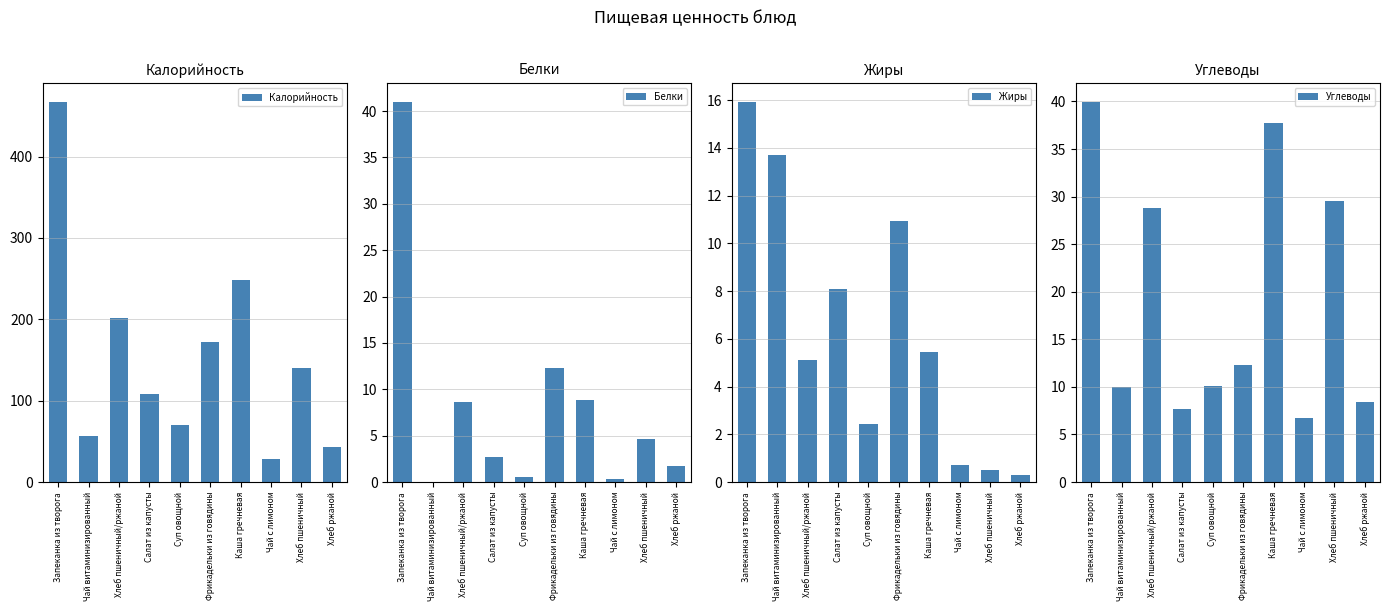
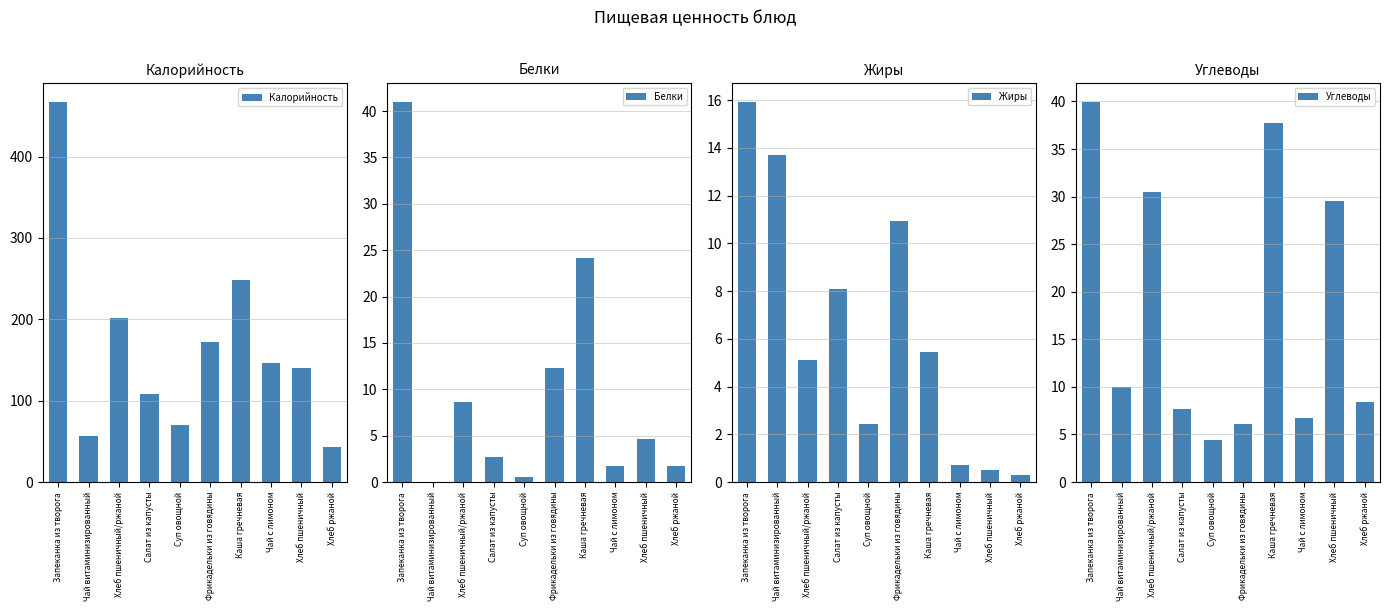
Калорийность, Чай с лимоном: 30 -> 150
Белки, Каша гречневая: 9 -> 24
Белки, Чай с лимоном: 0 -> 2
Углеводы, Хлеб пшеничный/ржаной: 29 -> 31
Углеводы, Суп овощной: 10 -> 4
Углеводы, Фрикадельки из говядины: 12 -> 6
